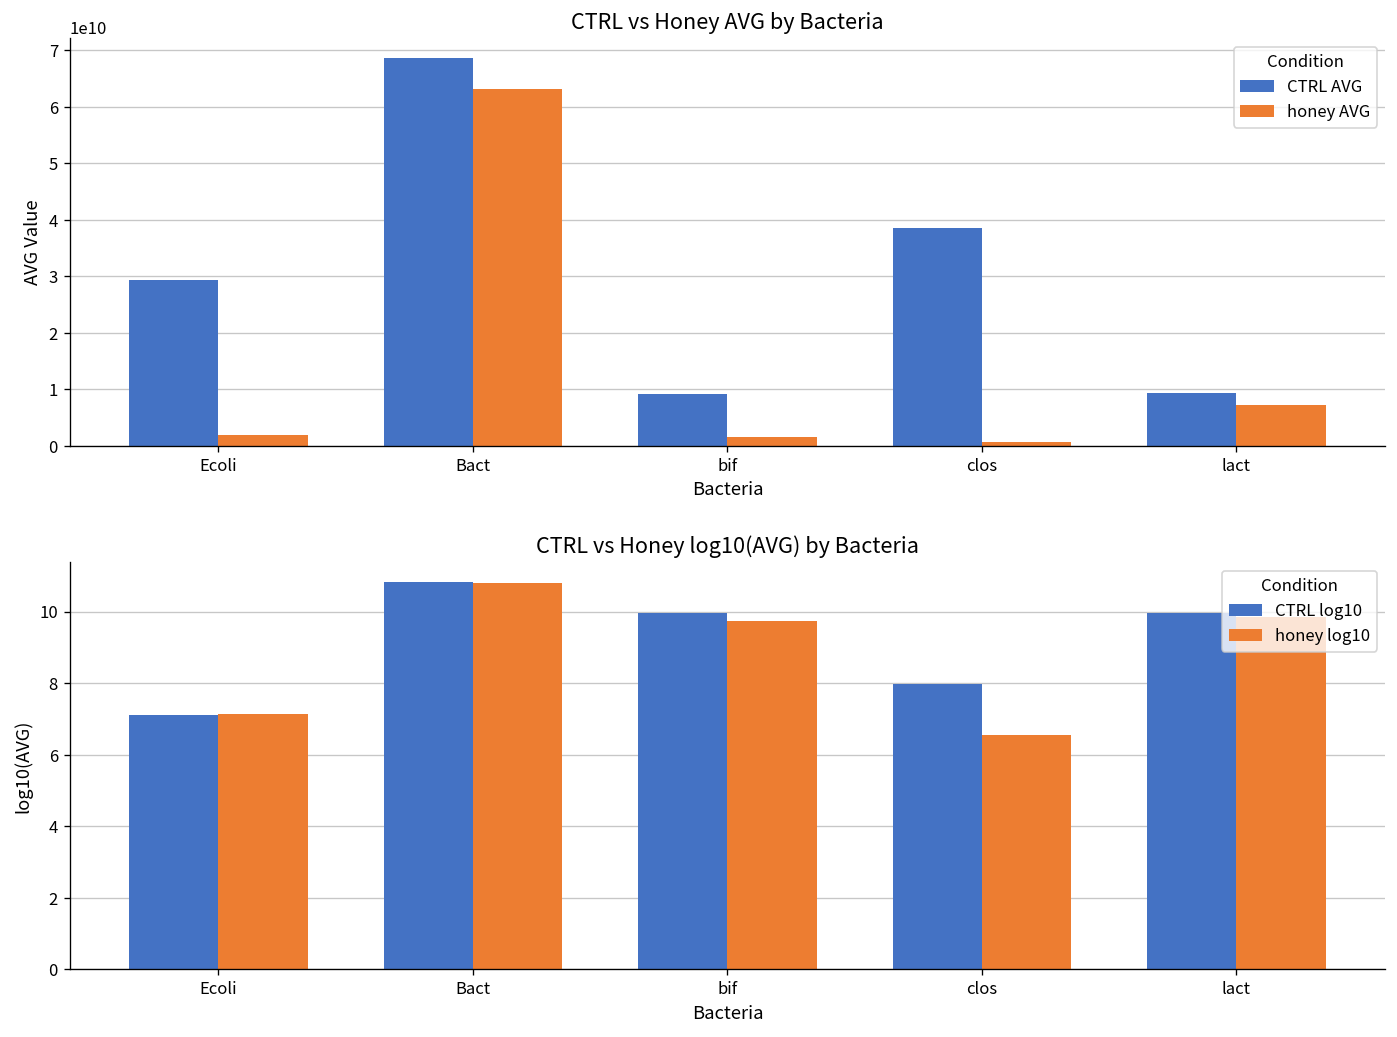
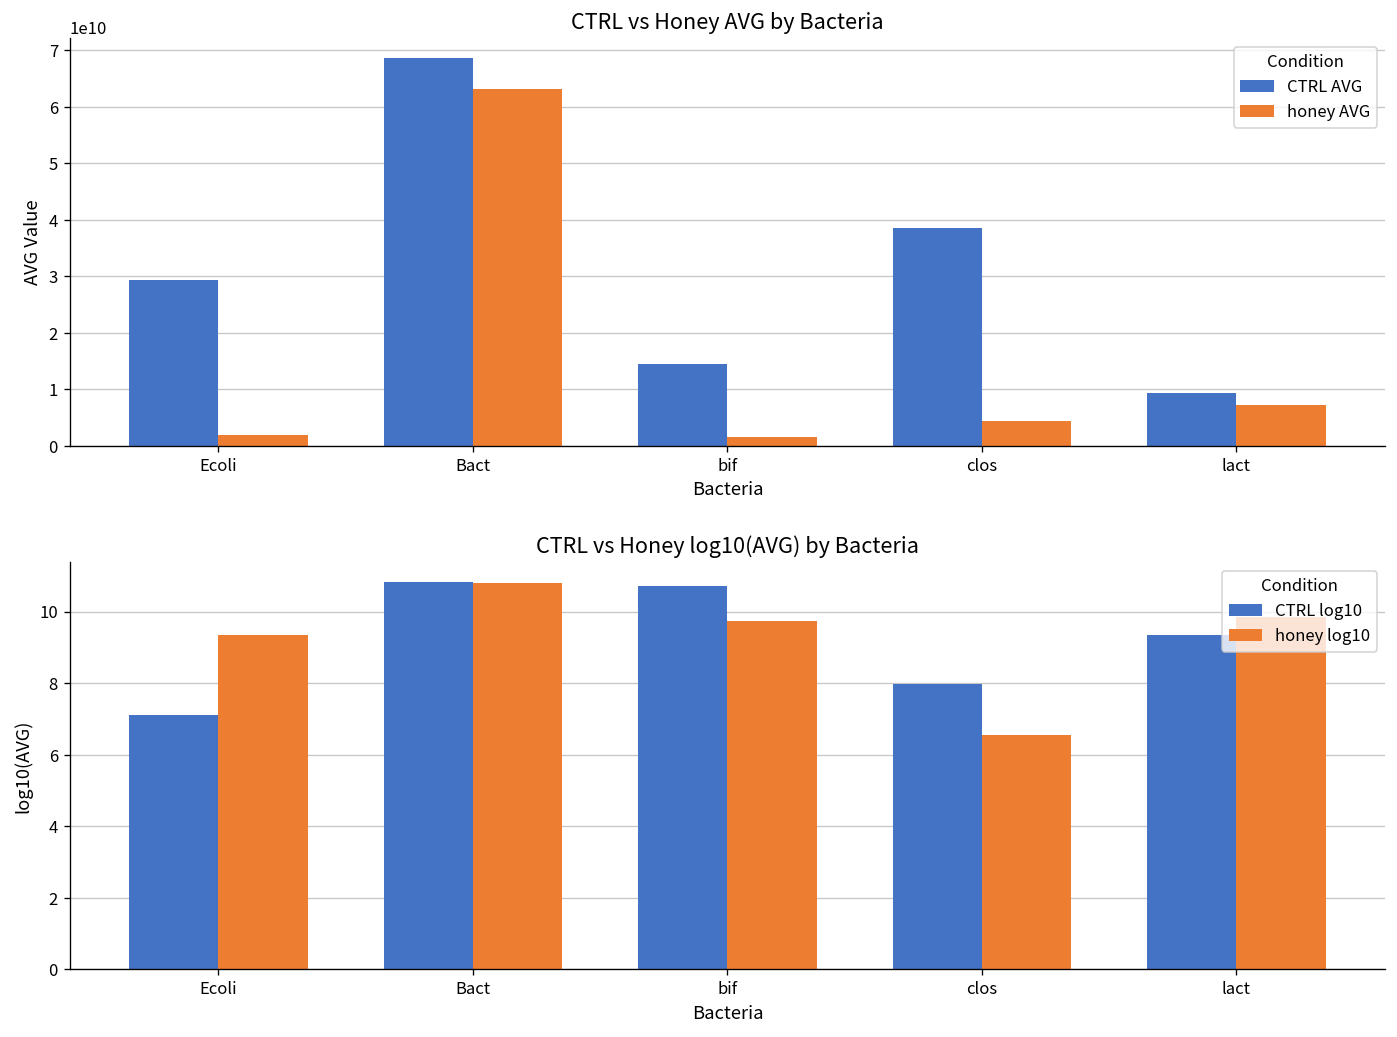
CTRL vs Honey AVG by Bacteria, CTRL AVG, bif: 9000000000 -> 14000000000
CTRL vs Honey AVG by Bacteria, honey AVG, clos: 1000000000 -> 4000000000
CTRL vs Honey log10(AVG) by Bacteria, honey log10, Ecoli: 7.1 -> 9.3
CTRL vs Honey log10(AVG) by Bacteria, CTRL log10, bif: 10.0 -> 10.7
CTRL vs Honey log10(AVG) by Bacteria, CTRL log10, lact: 10.0 -> 9.3
